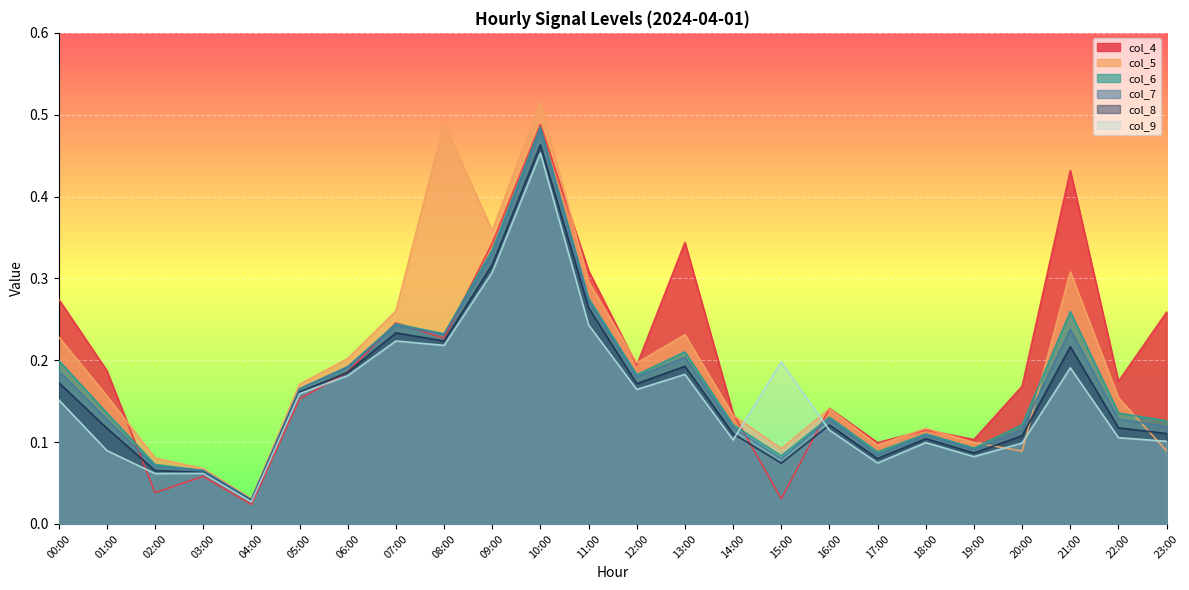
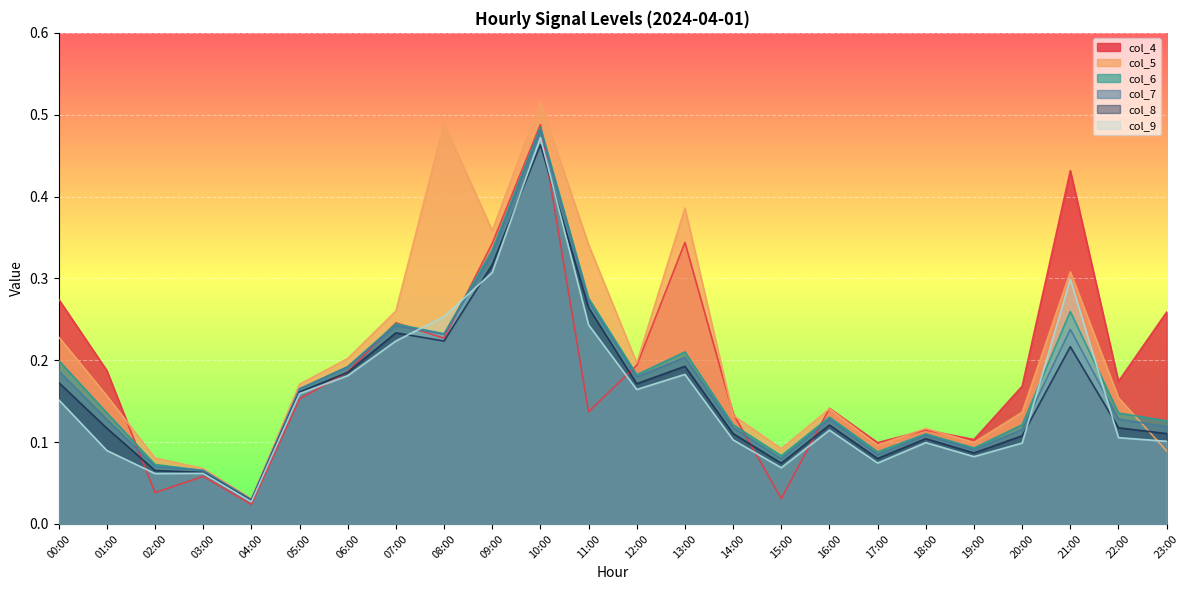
col_9, 08:00: 0.22 -> 0.25
col_9, 10:00: 0.45 -> 0.47
col_4, 11:00: 0.31 -> 0.14
col_5, 11:00: 0.30 -> 0.34
col_5, 13:00: 0.23 -> 0.39
col_9, 15:00: 0.20 -> 0.07
col_5, 20:00: 0.09 -> 0.14
col_9, 21:00: 0.19 -> 0.30
